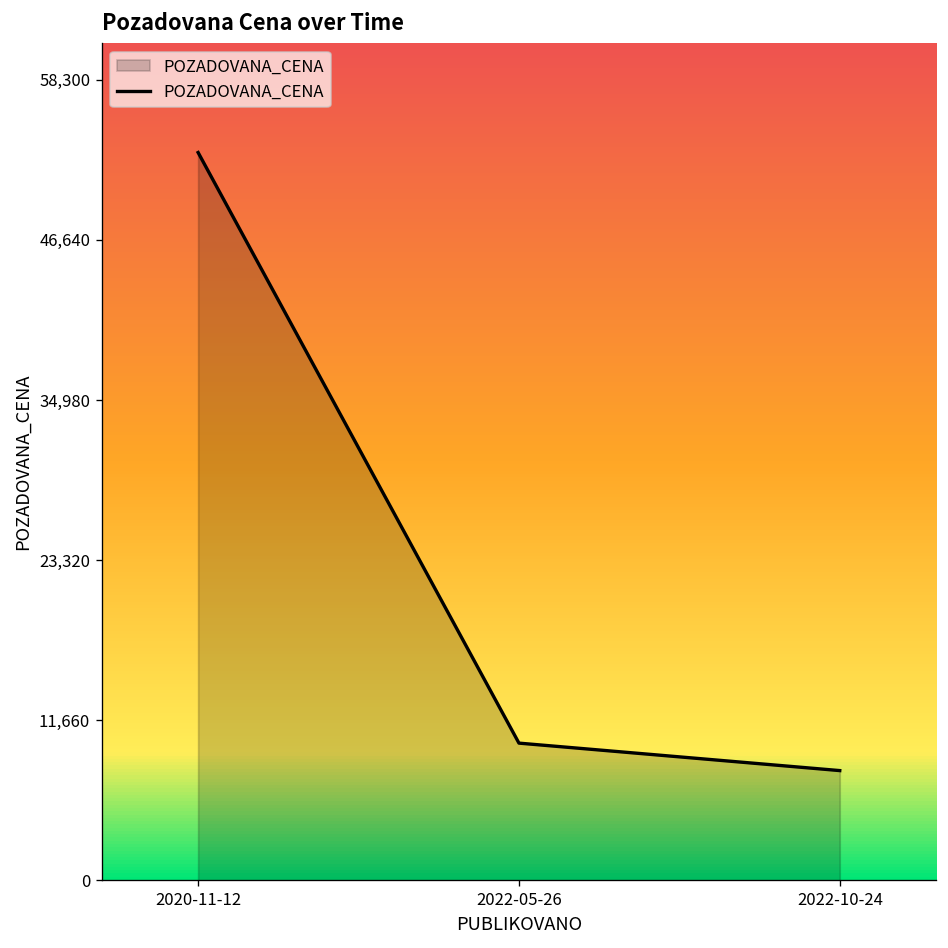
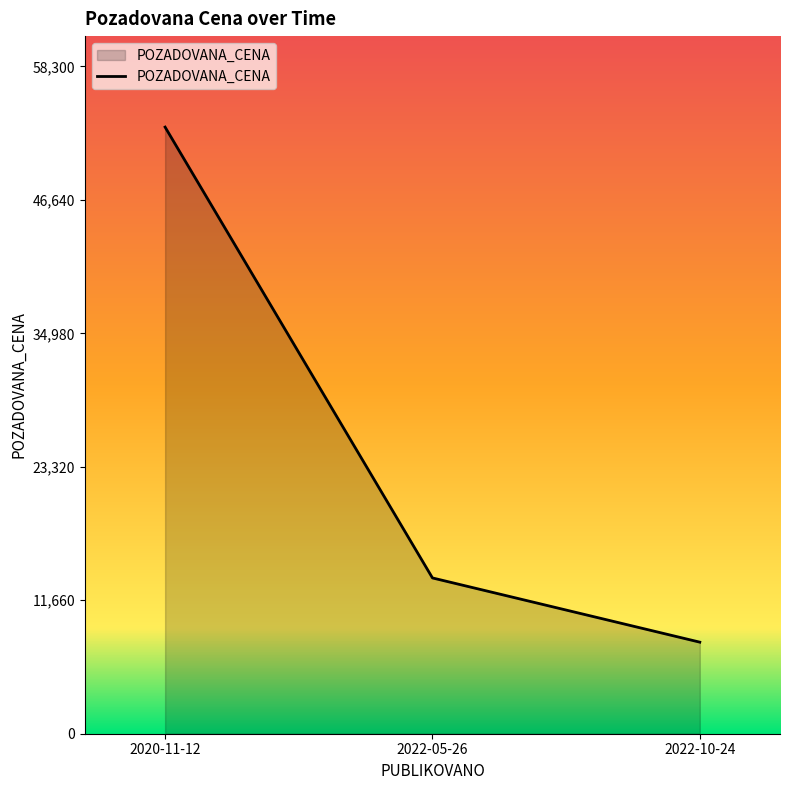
2022-05-26: 10,000 -> 13,600
